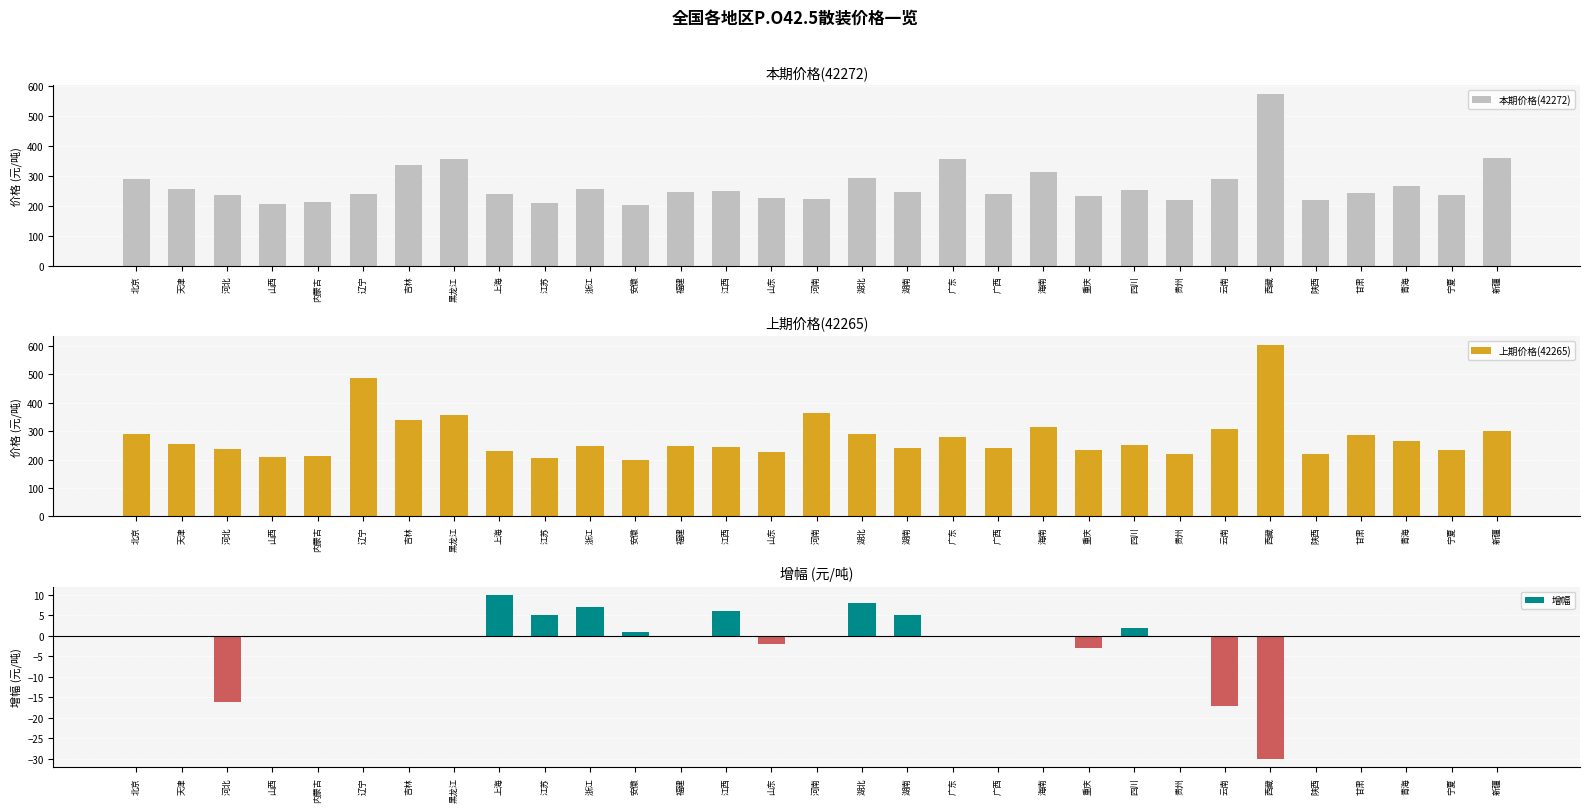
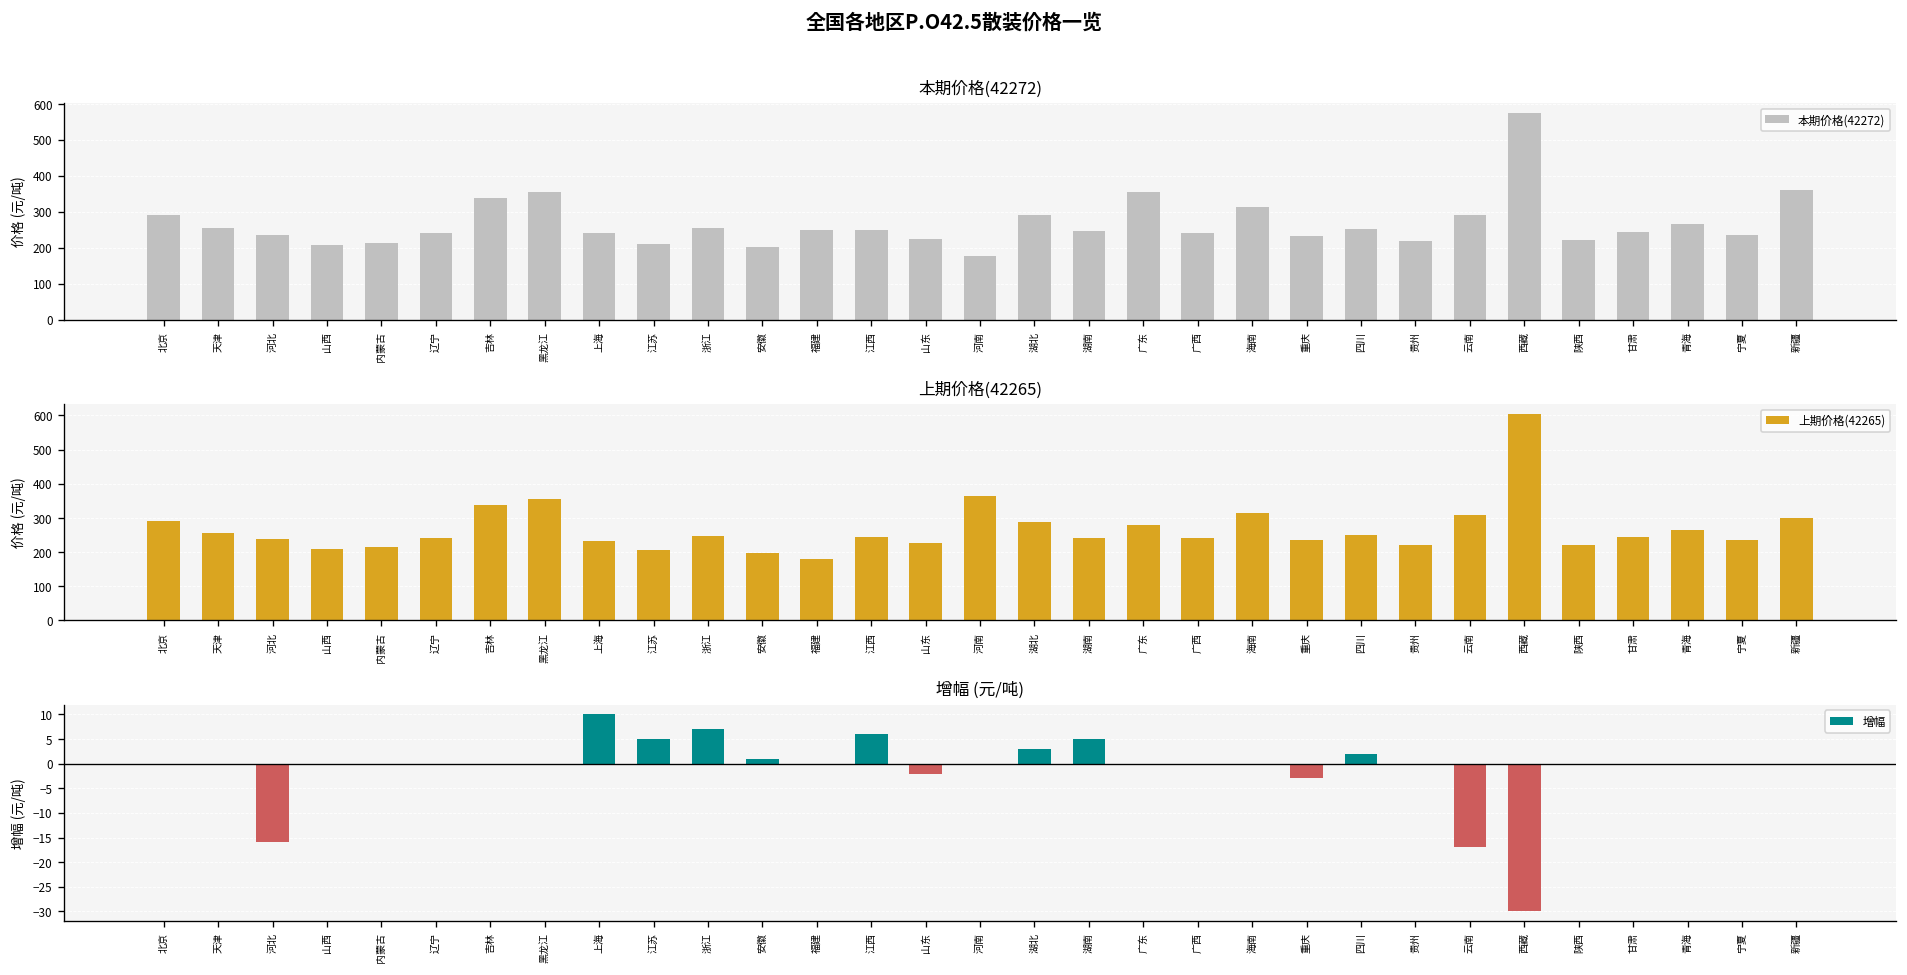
本期价格(42272), 河南: 220 -> 180
上期价格(42265), 辽宁: 490 -> 240
上期价格(42265), 福建: 250 -> 180
上期价格(42265), 甘肃: 290 -> 240
增幅 (元/吨), 湖北: 8 -> 3
